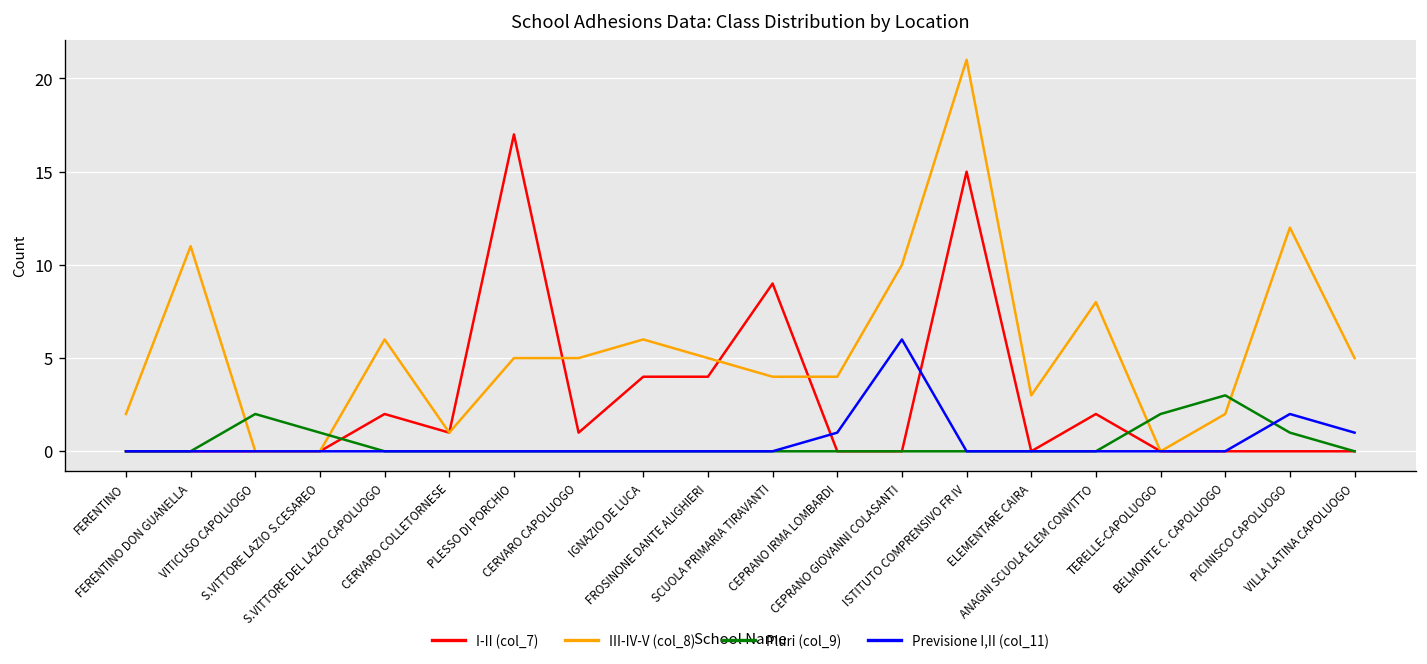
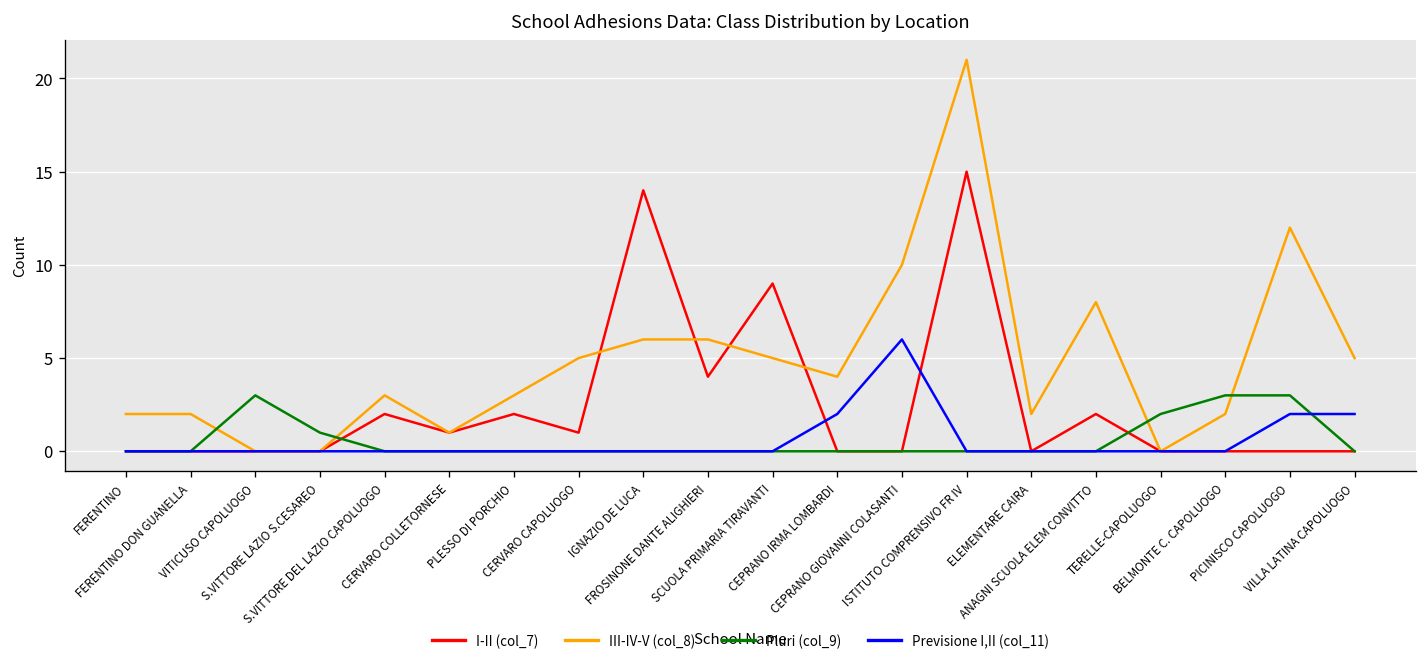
III-IV-V (col_8), FERENTINO DON GUANELLA: 11 -> 2
Pluri (col_9), VITICUSO CAPOLUOGO: 2 -> 3
III-IV-V (col_8), S.VITTORE DEL LAZIO CAPOLUOGO: 6 -> 3
I-II (col_7), PLESSO DI PORCHIO: 17 -> 2
III-IV-V (col_8), PLESSO DI PORCHIO: 5 -> 3
I-II (col_7), IGNAZIO DE LUCA: 4 -> 14
III-IV-V (col_8), FROSINONE DANTE ALIGHIERI: 5 -> 6
III-IV-V (col_8), SCUOLA PRIMARIA TIRAVANTI: 4 -> 5
Previsione I,II (col_11), CEPRANO IRMA LOMBARDI: 1 -> 2
III-IV-V (col_8), ELEMENTARE CAIRA: 3 -> 2
Pluri (col_9), PICINISCO CAPOLUOGO: 1 -> 3
Previsione I,II (col_11), VILLA LATINA CAPOLUOGO: 1 -> 2
